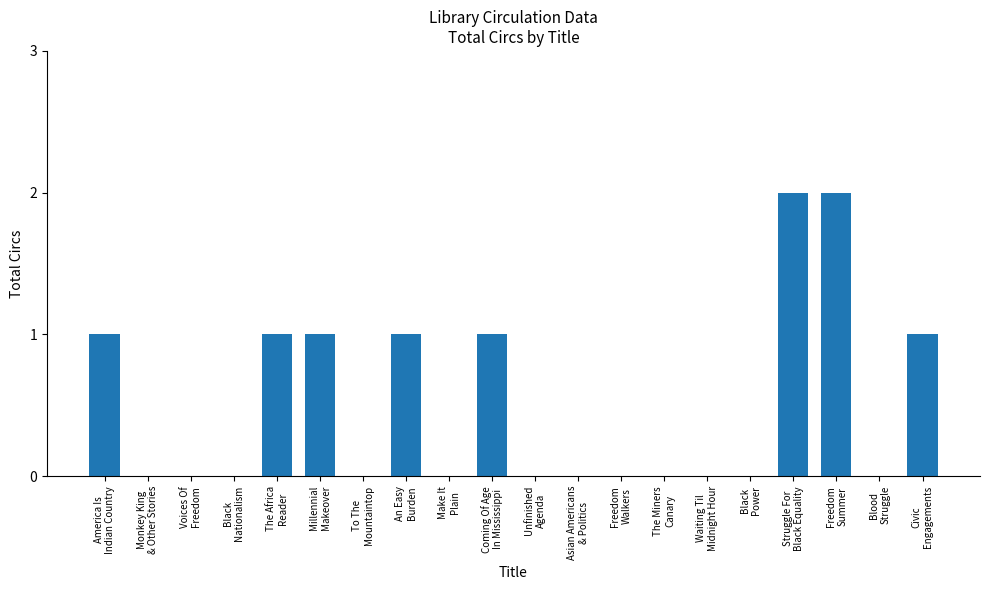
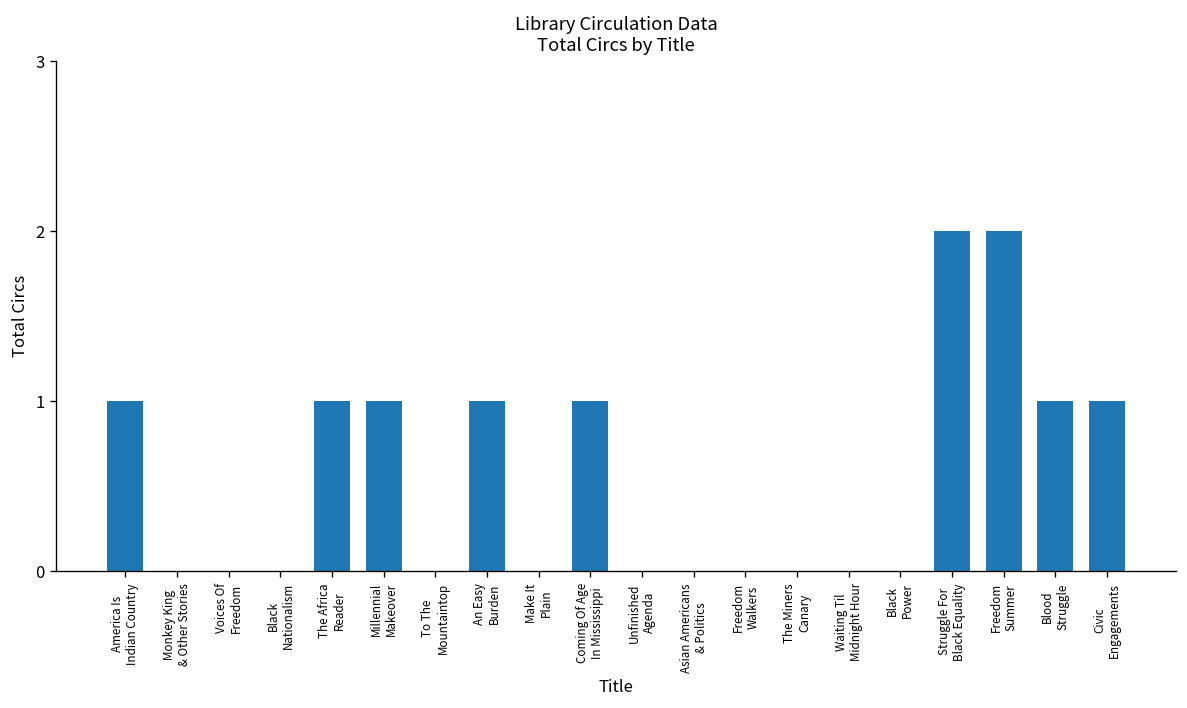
Blood Struggle: 0 -> 1
